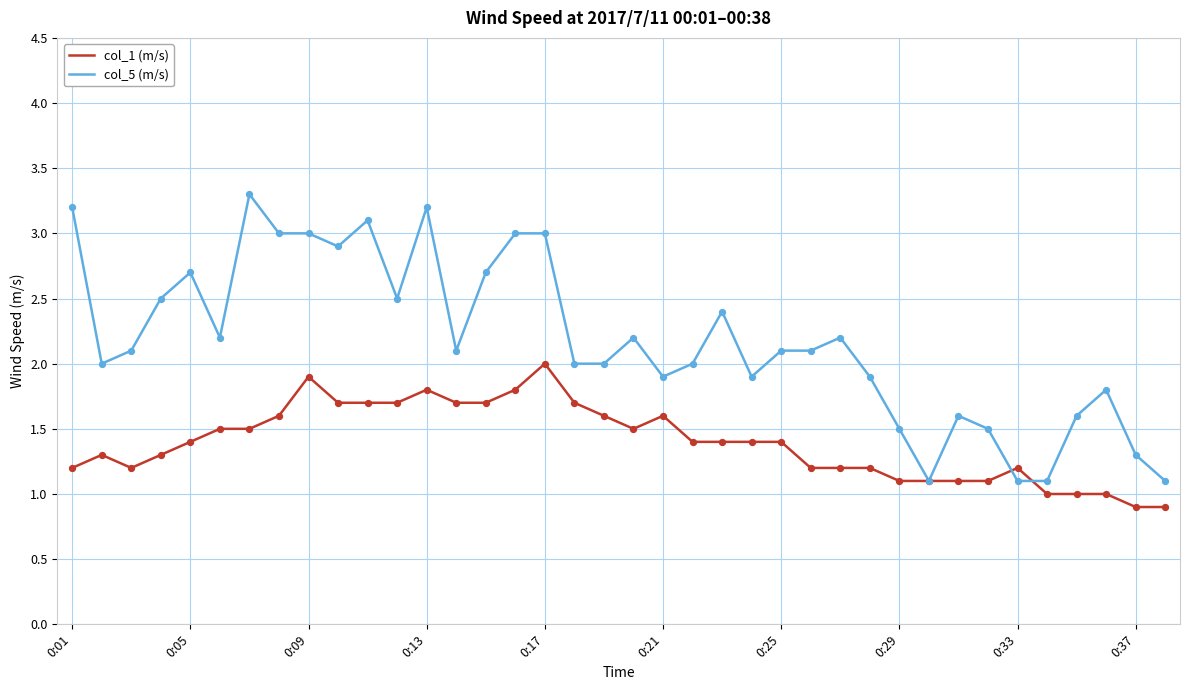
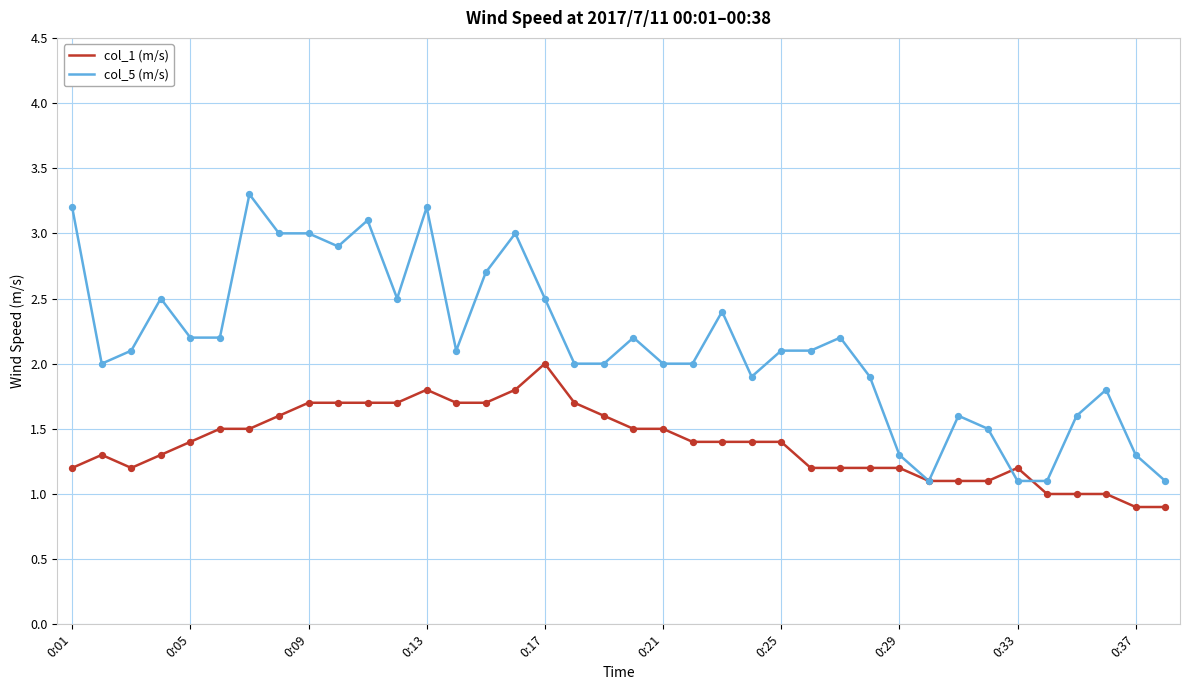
col_5 (m/s), 0:05: 2.7 -> 2.2
col_1 (m/s), 0:09: 1.9 -> 1.7
col_5 (m/s), 0:17: 3.0 -> 2.5
col_1 (m/s), 0:21: 1.6 -> 1.5
col_5 (m/s), 0:21: 1.9 -> 2.0
col_1 (m/s), 0:29: 1.1 -> 1.2
col_5 (m/s), 0:29: 1.5 -> 1.3
